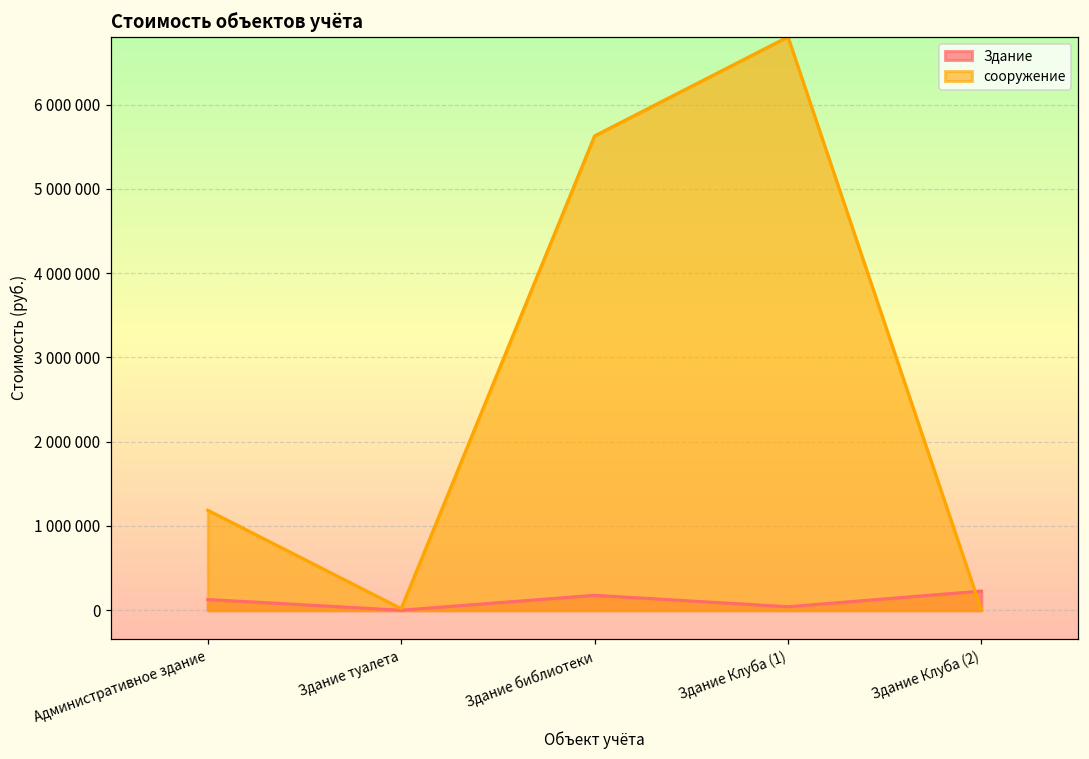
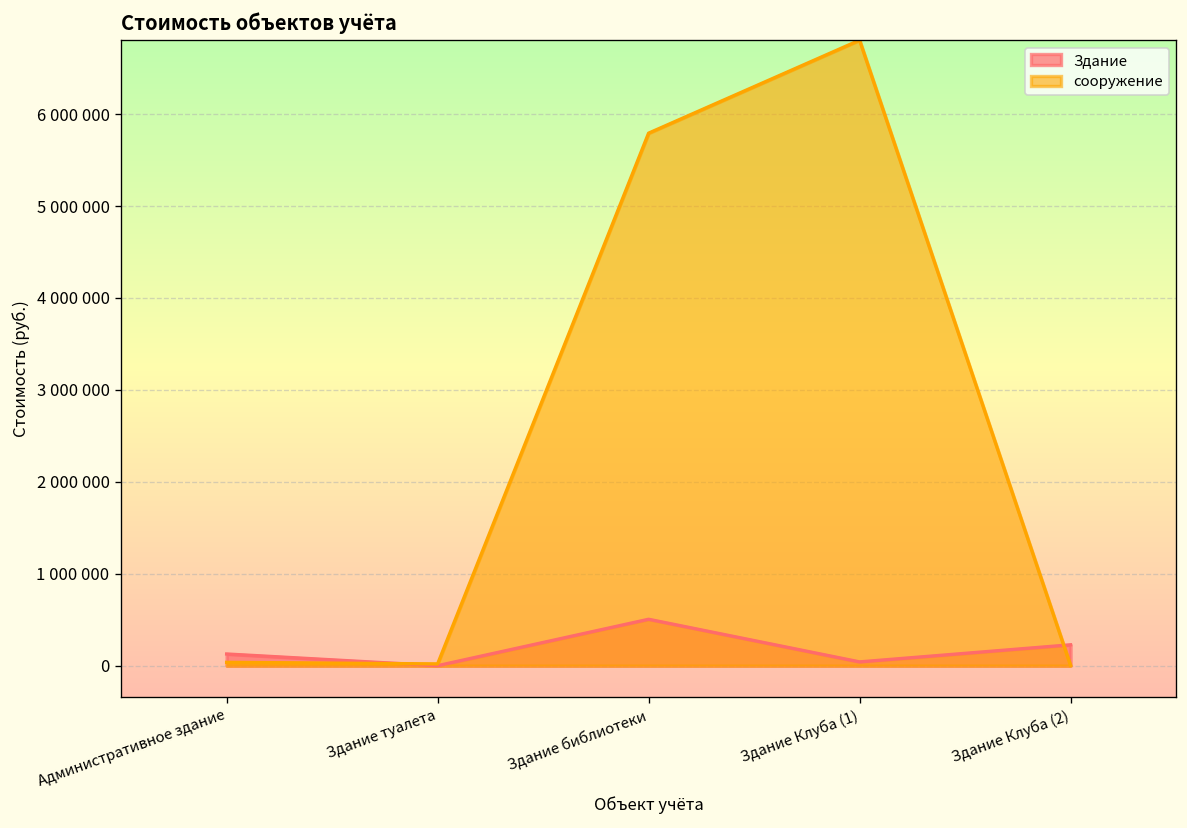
сооружение, Административное здание: 1200000 -> 0
Здание, Здание библиотеки: 200000 -> 500000
сооружение, Здание библиотеки: 5600000 -> 5800000
